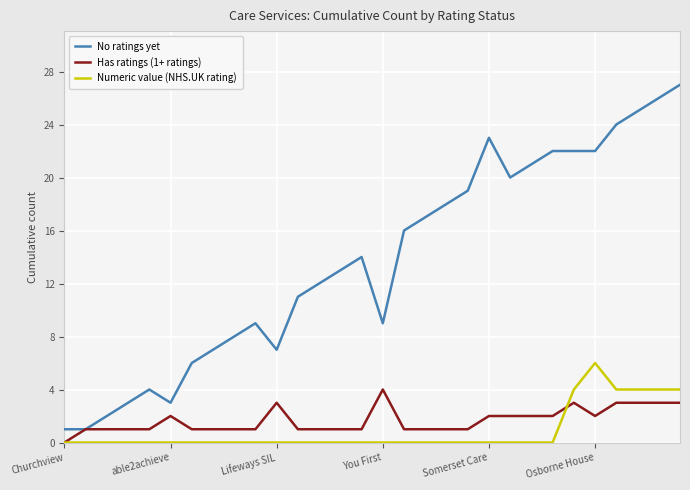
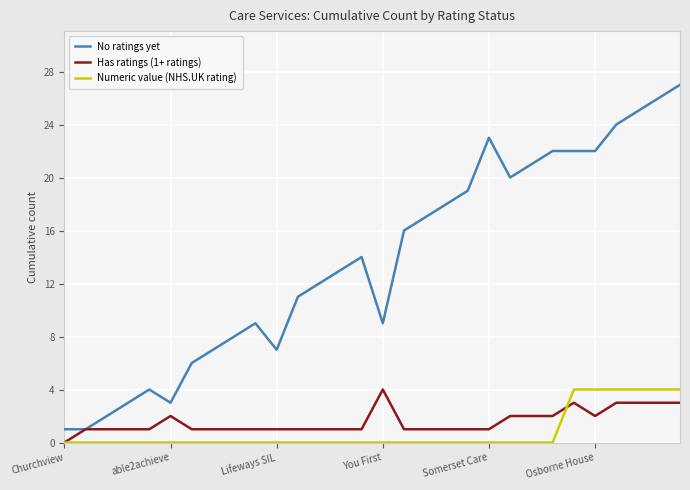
Has ratings (1+ ratings), Lifeways SIL: 3 -> 1
Has ratings (1+ ratings), Somerset Care: 2 -> 1
Numeric value (NHS.UK rating), Osborne House: 6 -> 4
